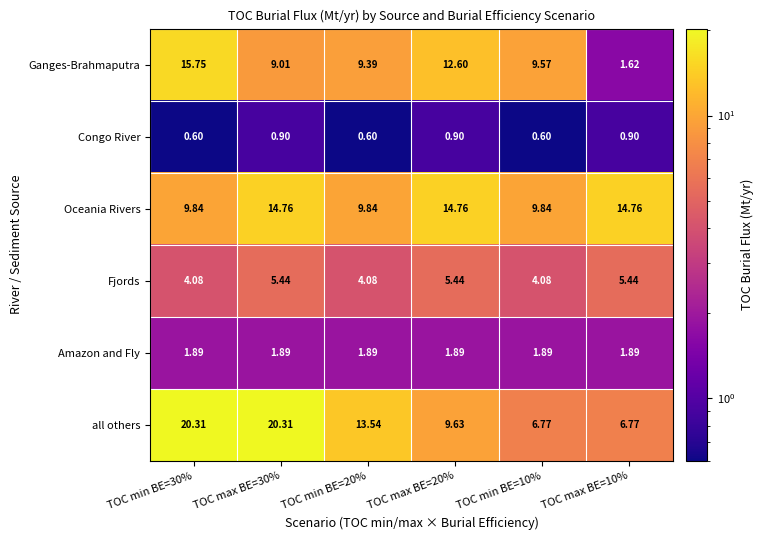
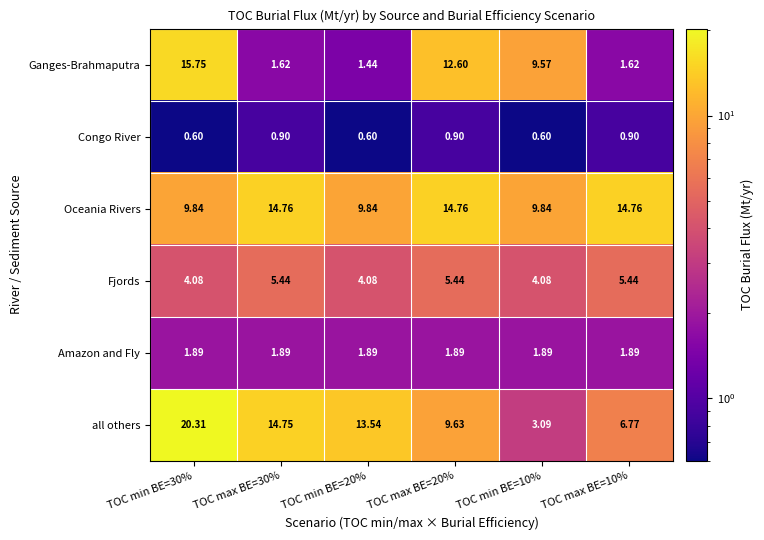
Ganges-Brahmaputra, TOC max BE=30%: 9.01 -> 1.62
Ganges-Brahmaputra, TOC min BE=20%: 9.39 -> 1.44
all others, TOC max BE=30%: 20.31 -> 14.75
all others, TOC min BE=10%: 6.77 -> 3.09
